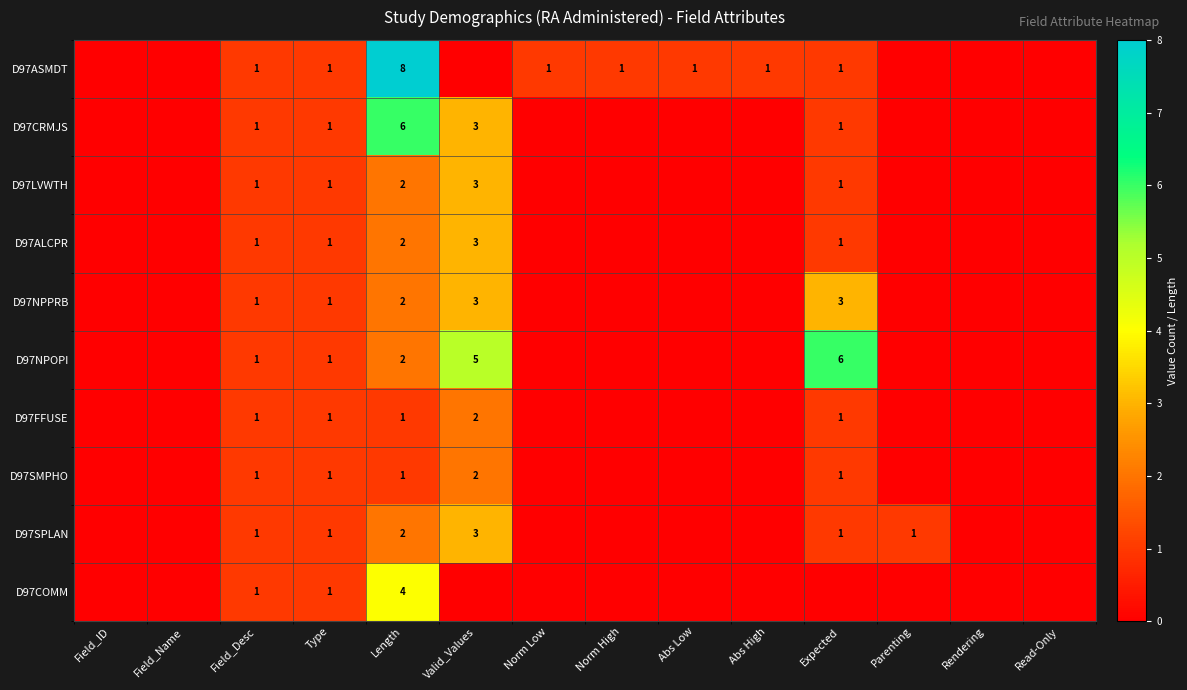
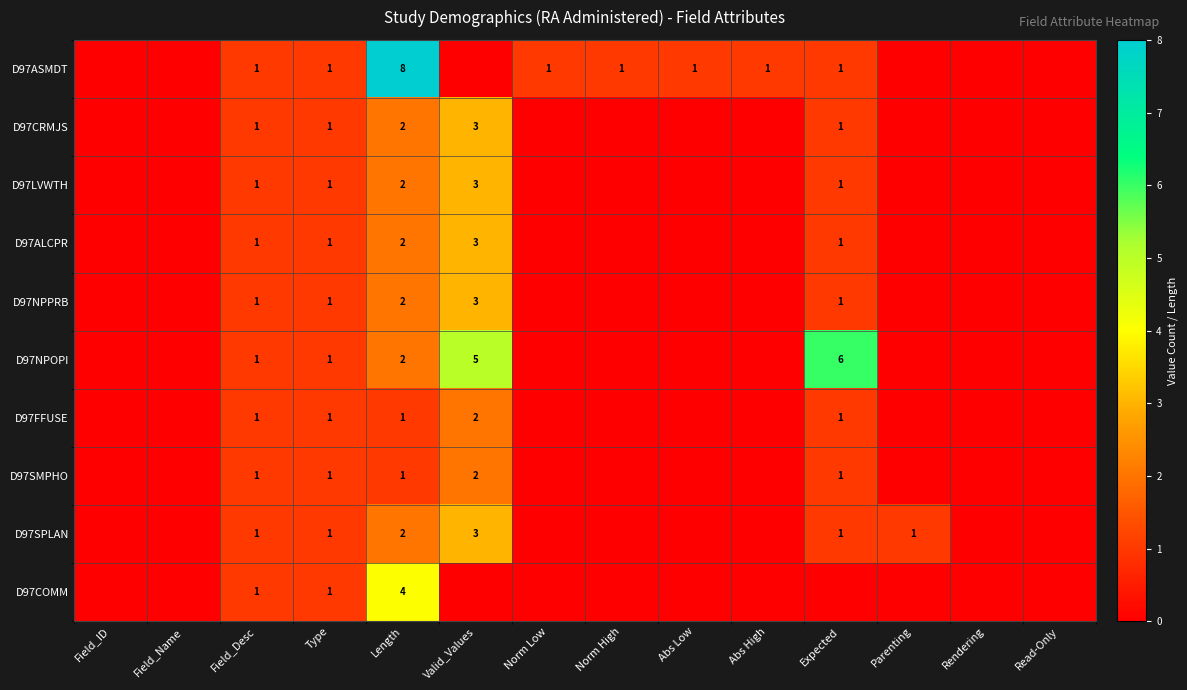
D97CRMJS, Length: 6 -> 2
D97NPPRB, Expected: 3 -> 1
